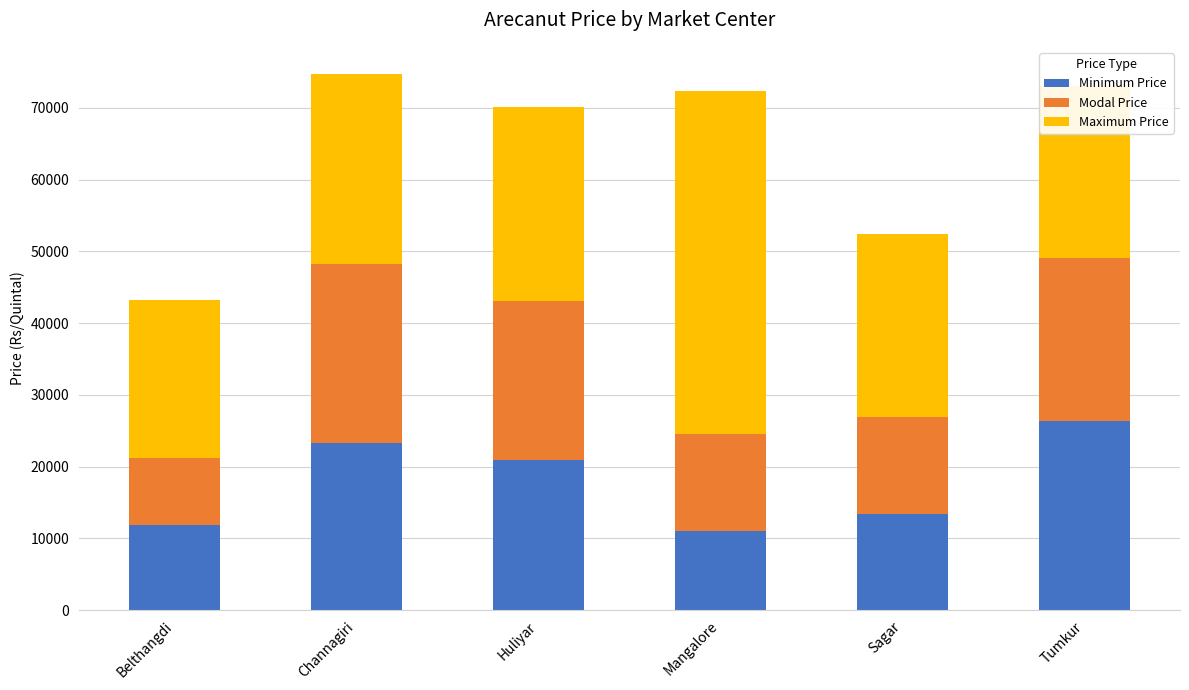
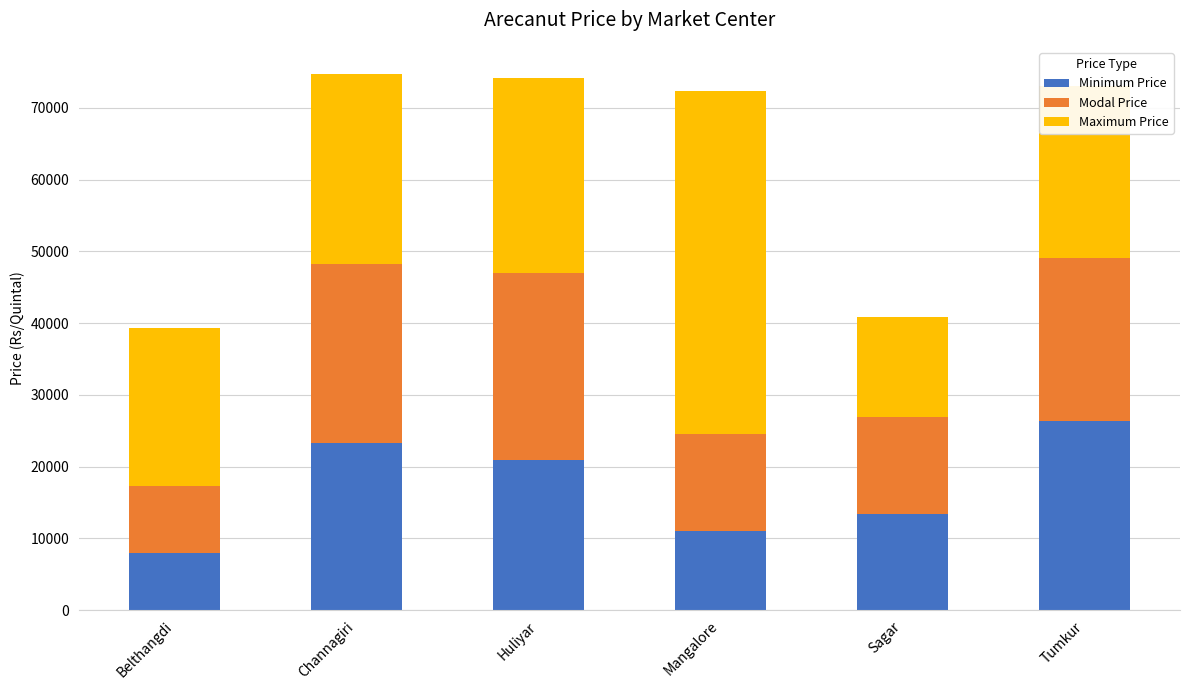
Minimum Price, Belthangdi: 12000 -> 8000
Modal Price, Huliyar: 22000 -> 26000
Maximum Price, Sagar: 26000 -> 14000
